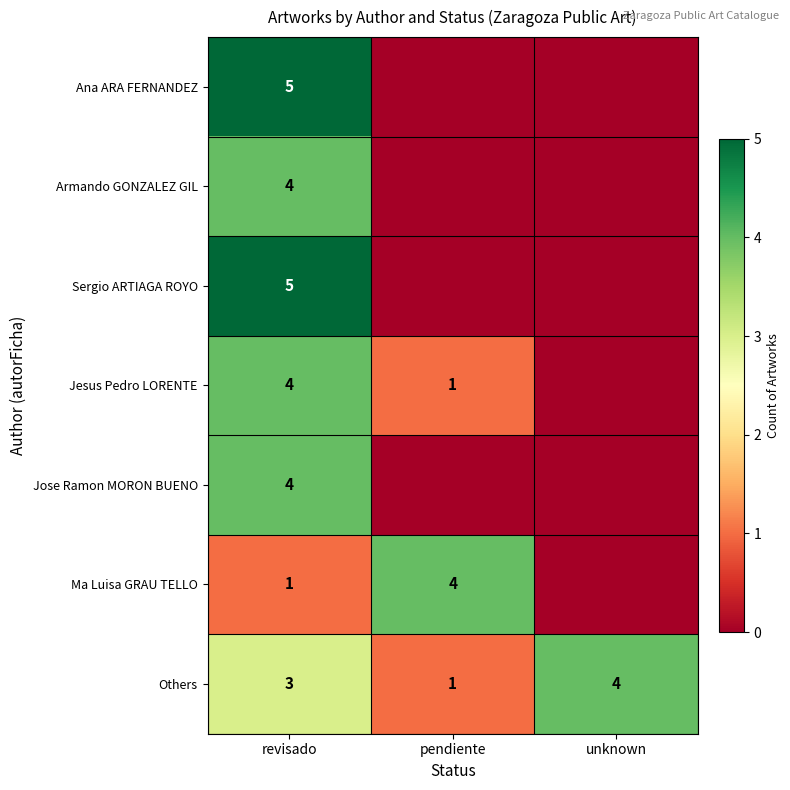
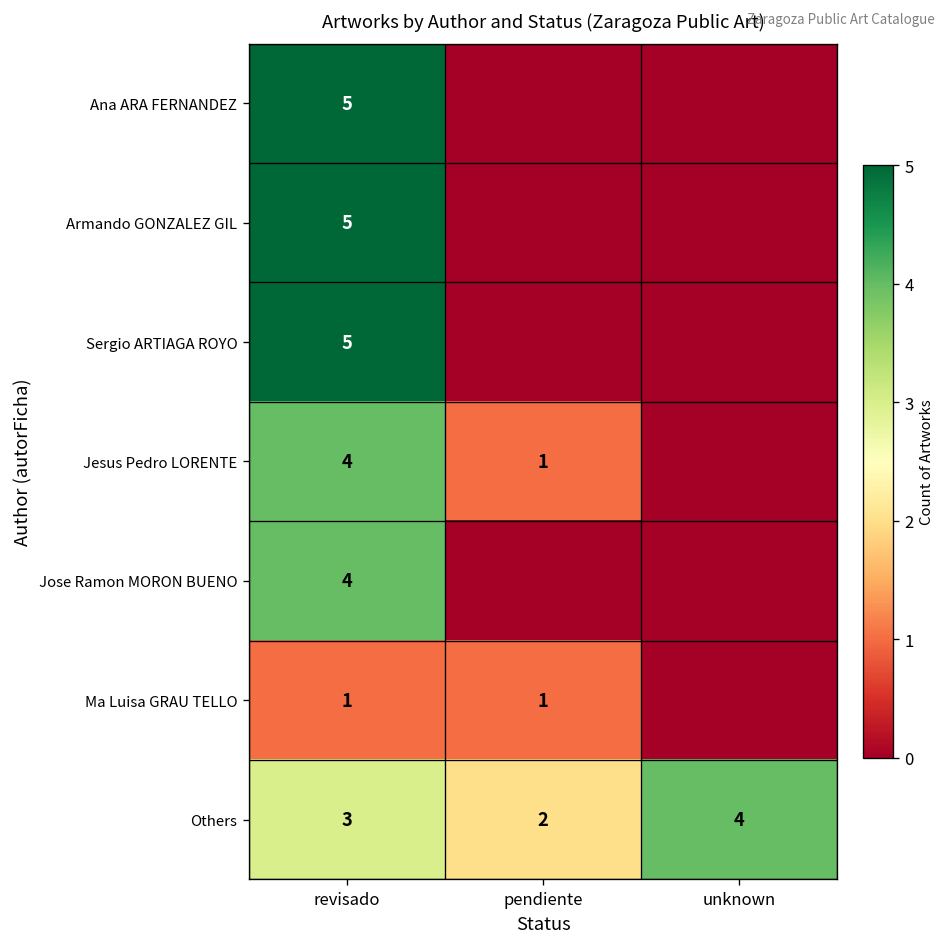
Armando GONZALEZ GIL, revisado: 4 -> 5
Ma Luisa GRAU TELLO, pendiente: 4 -> 1
Others, pendiente: 1 -> 2
